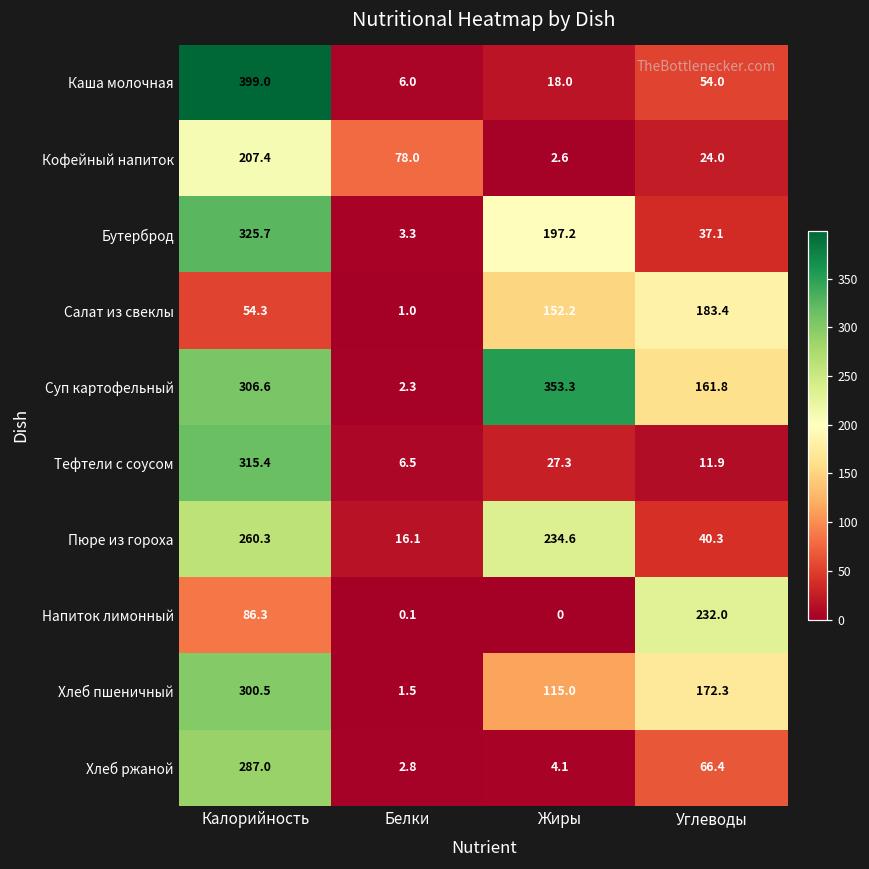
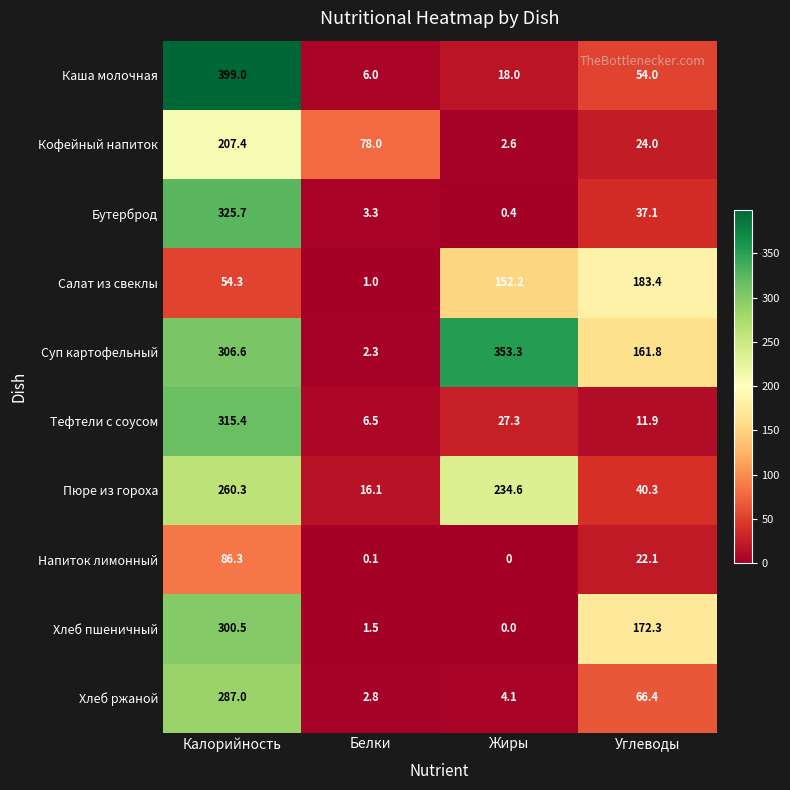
Бутерброд, Жиры: 197.2 -> 0.4
Напиток лимонный, Углеводы: 232.0 -> 22.1
Хлеб пшеничный, Жиры: 115.0 -> 0.0
